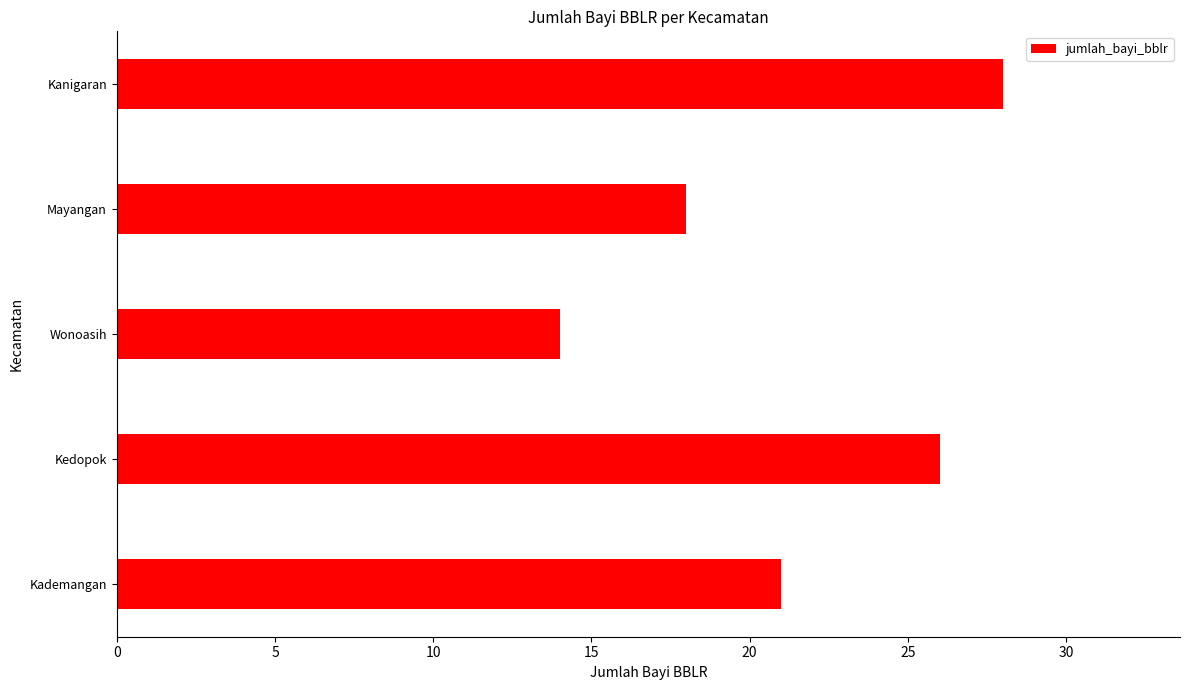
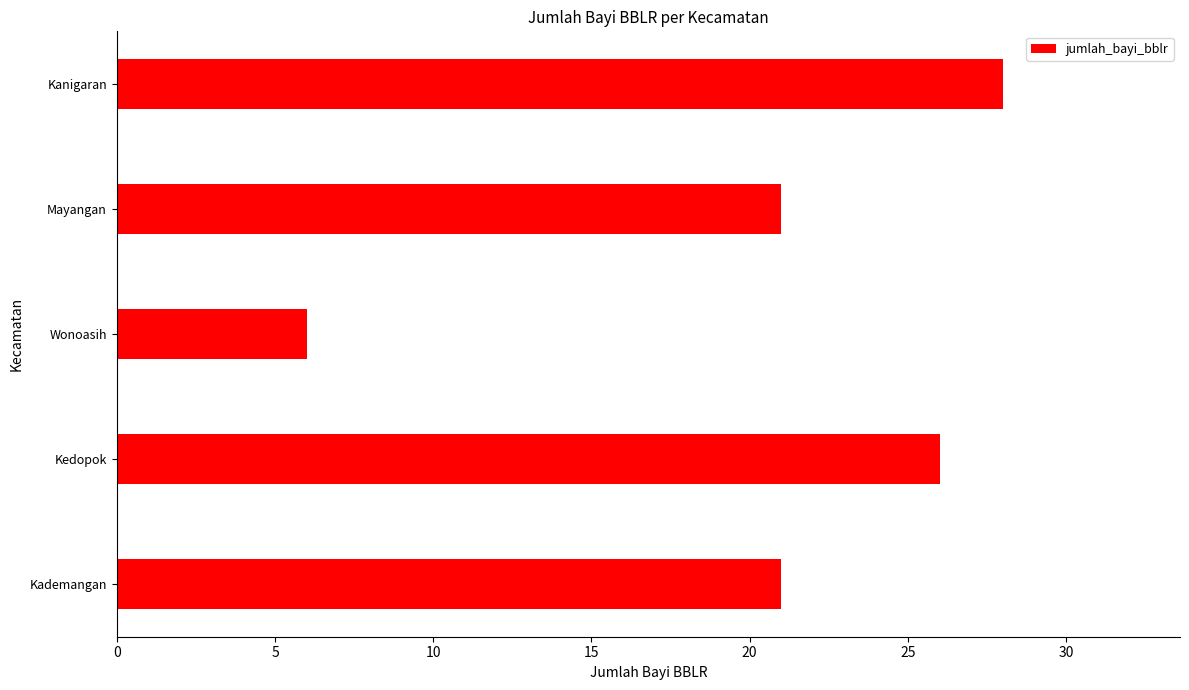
Mayangan: 18 -> 21
Wonoasih: 14 -> 6
